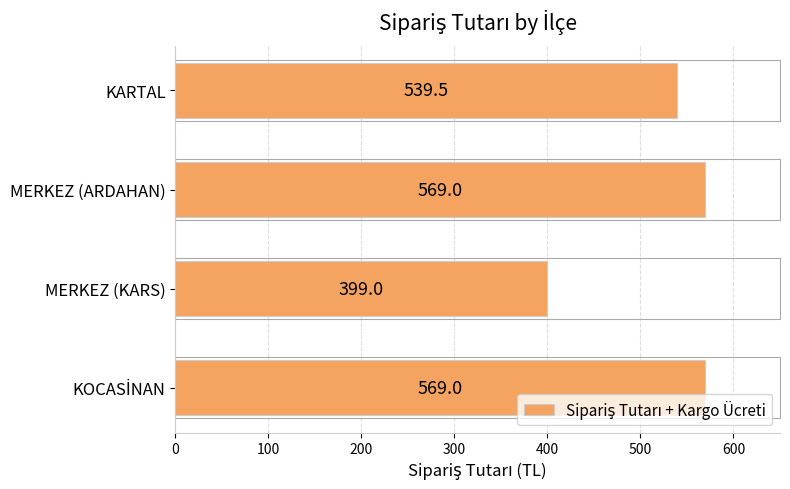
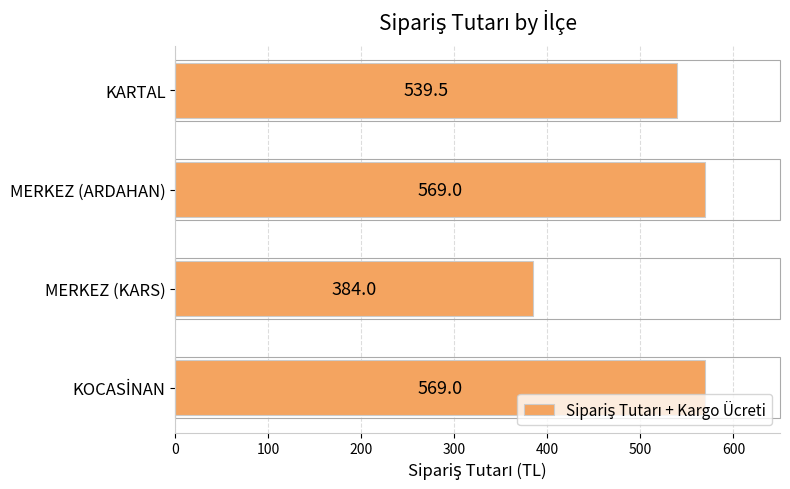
MERKEZ (KARS): 399.0 -> 384.0
